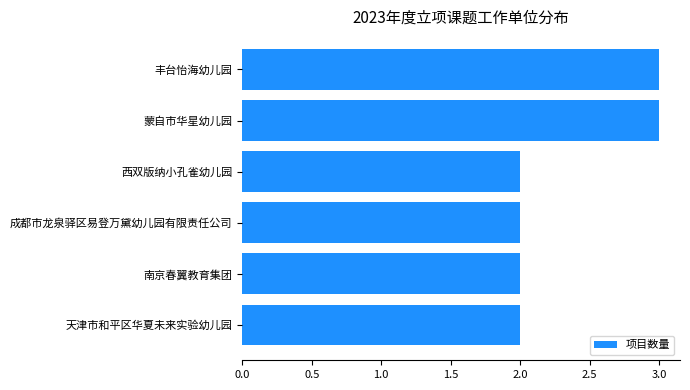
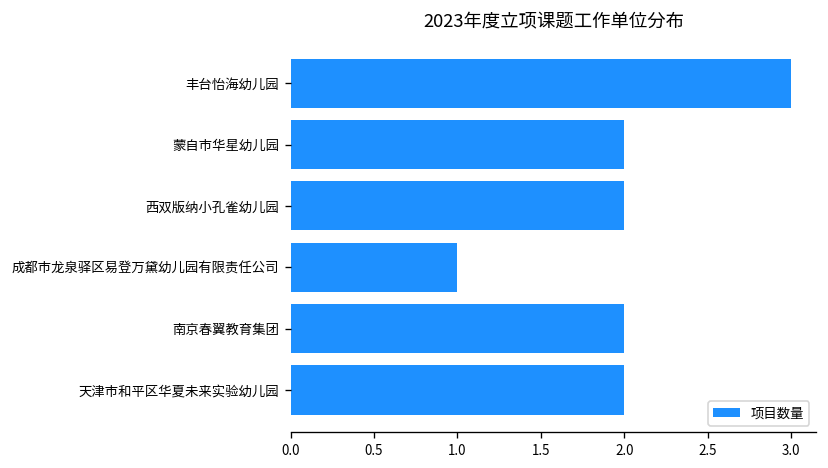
蒙自市华星幼儿园: 3 -> 2
成都市龙泉驿区易登万黛幼儿园有限责任公司: 2 -> 1
